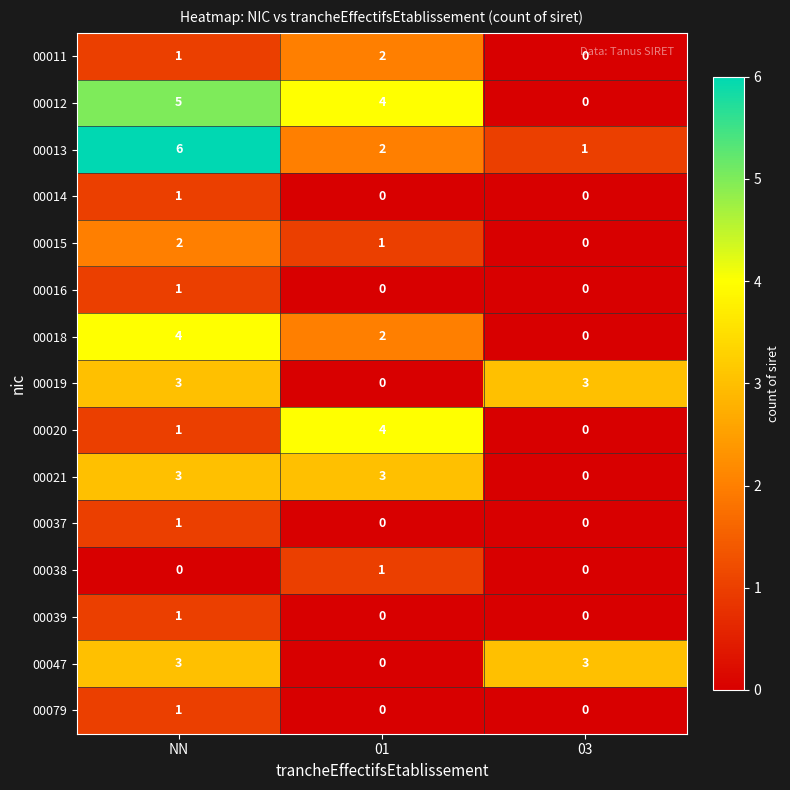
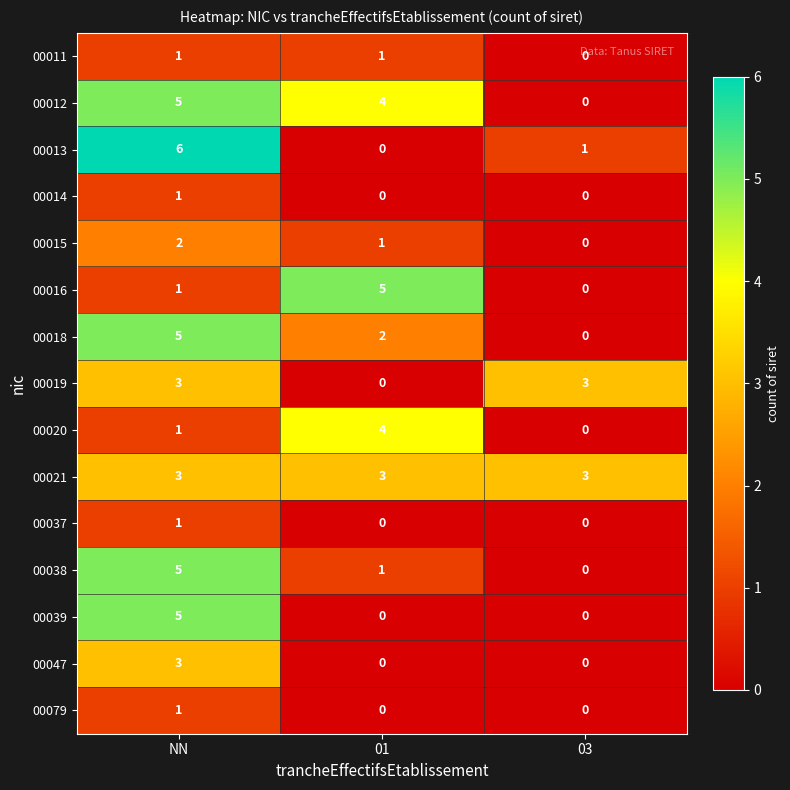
00011, 01: 2 -> 1
00013, 01: 2 -> 0
00016, 01: 0 -> 5
00018, NN: 4 -> 5
00021, 03: 0 -> 3
00038, NN: 0 -> 5
00039, NN: 1 -> 5
00047, 03: 3 -> 0
